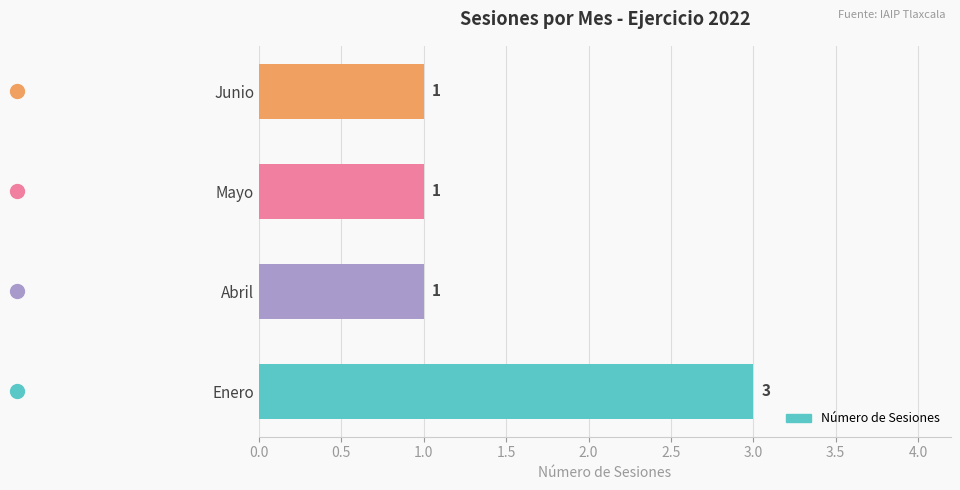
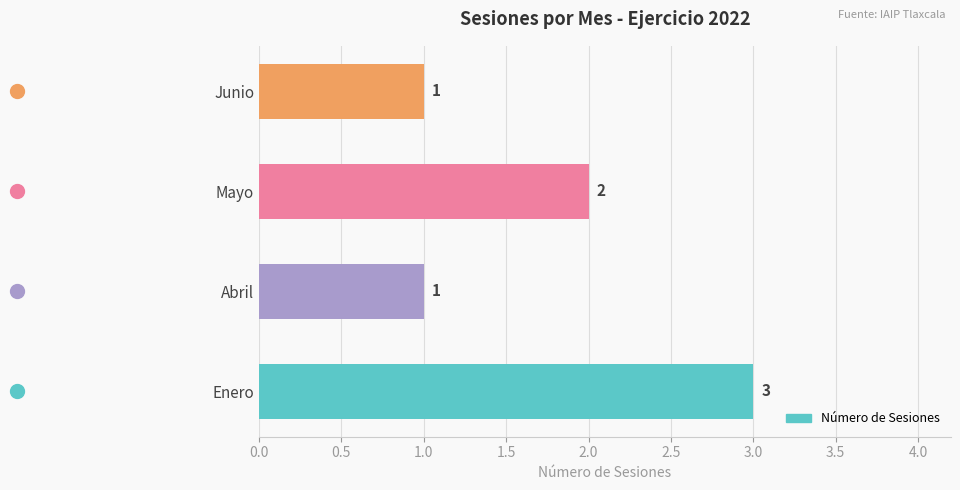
Mayo: 1 -> 2
